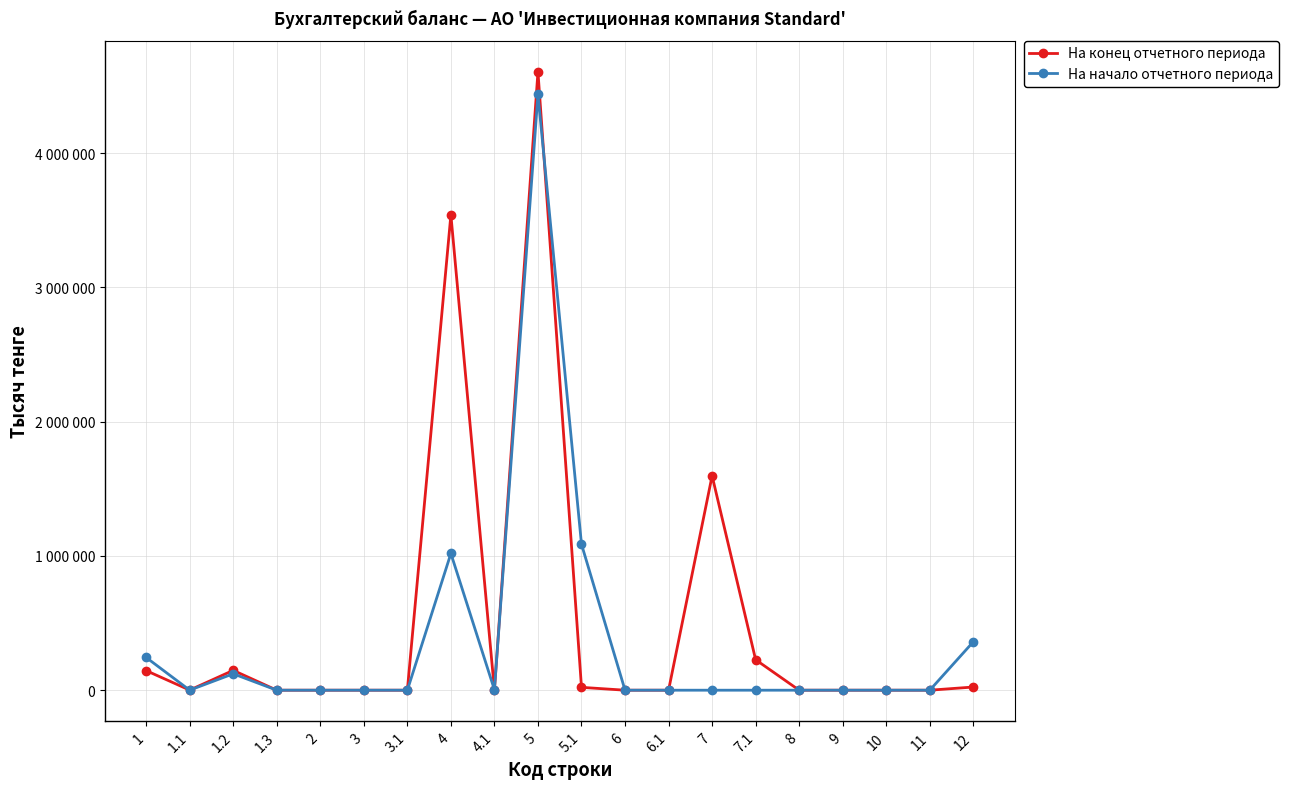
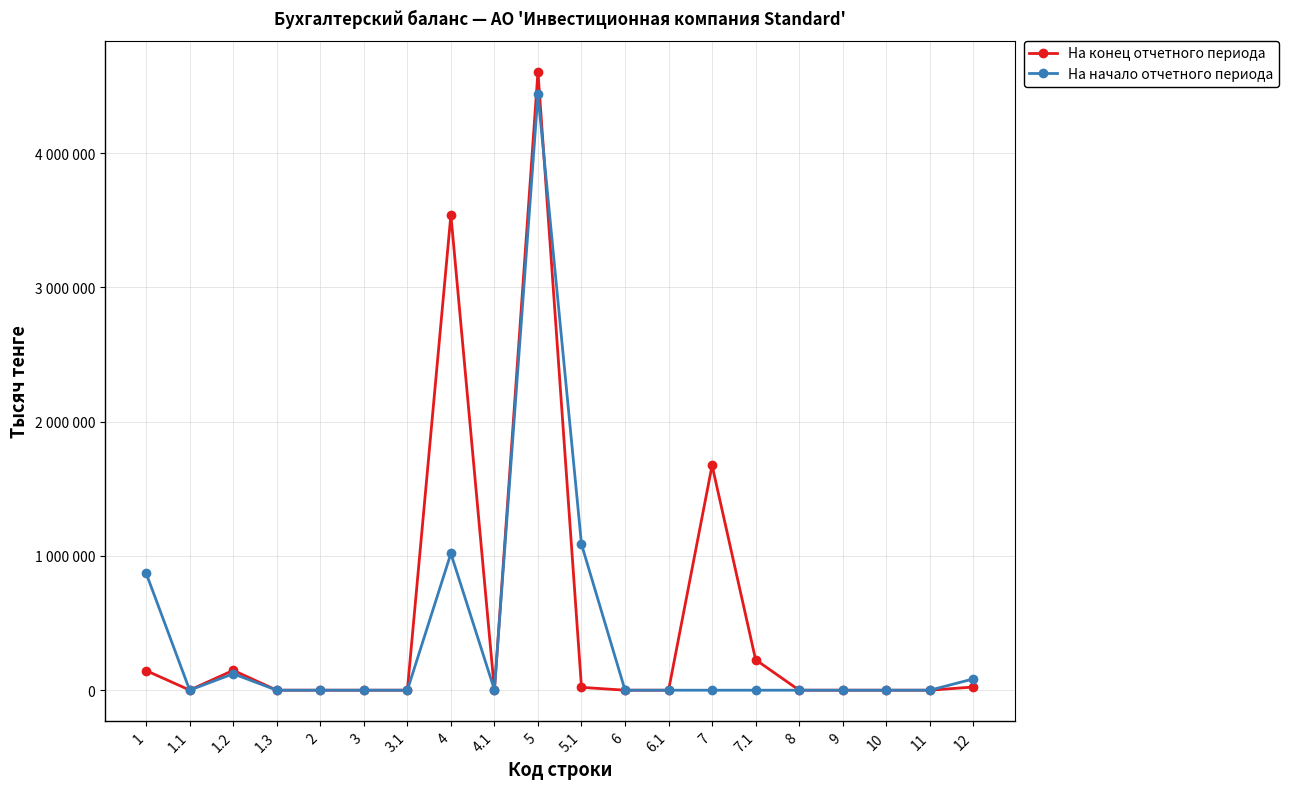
На начало отчетного периода, 1: 240000 -> 870000
На конец отчетного периода, 7: 1600000 -> 1670000
На начало отчетного периода, 12: 360000 -> 80000
